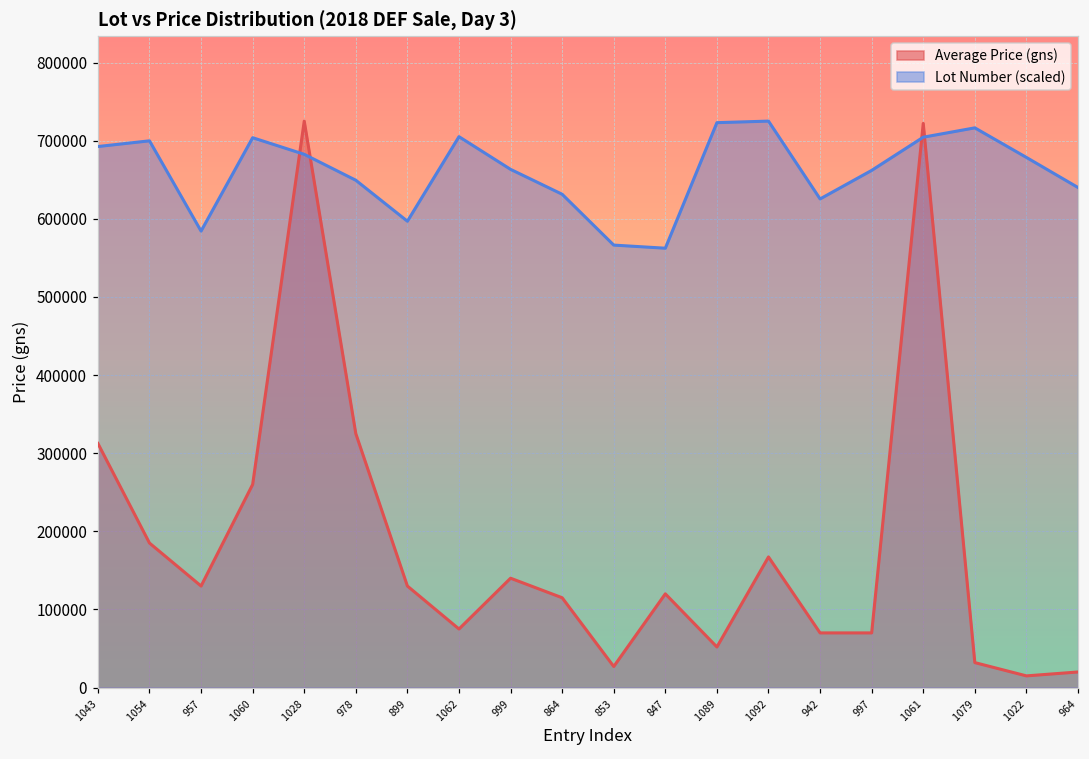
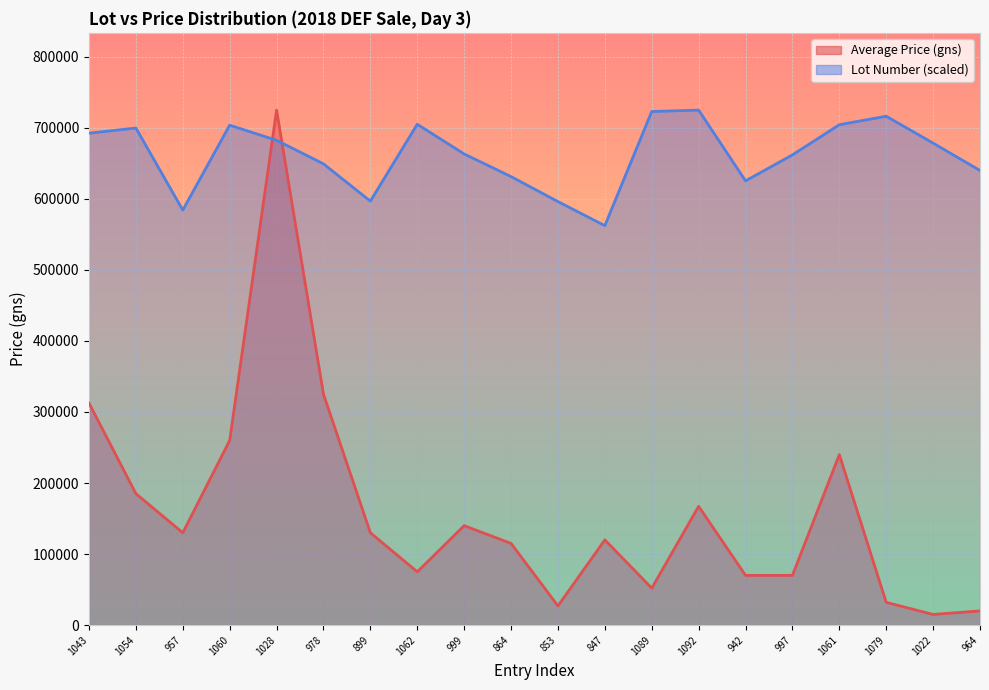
Lot Number (scaled), 853: 570000 -> 600000
Average Price (gns), 1061: 720000 -> 240000
